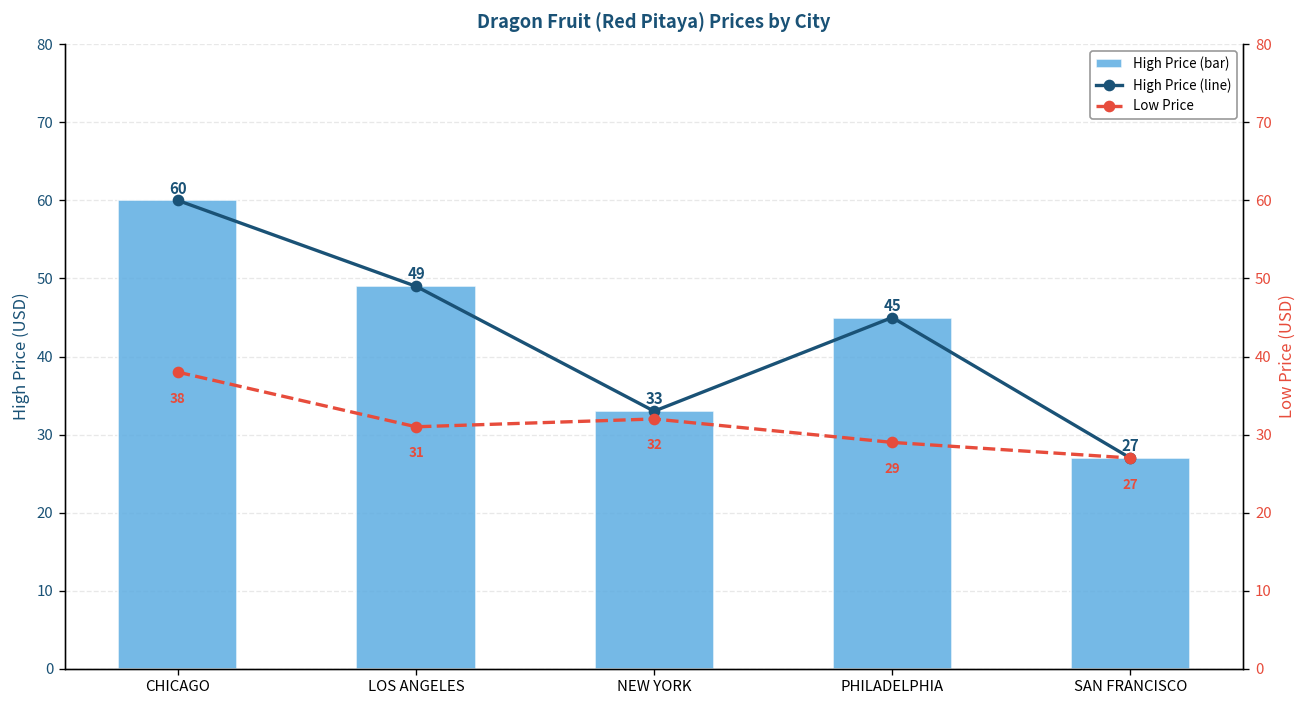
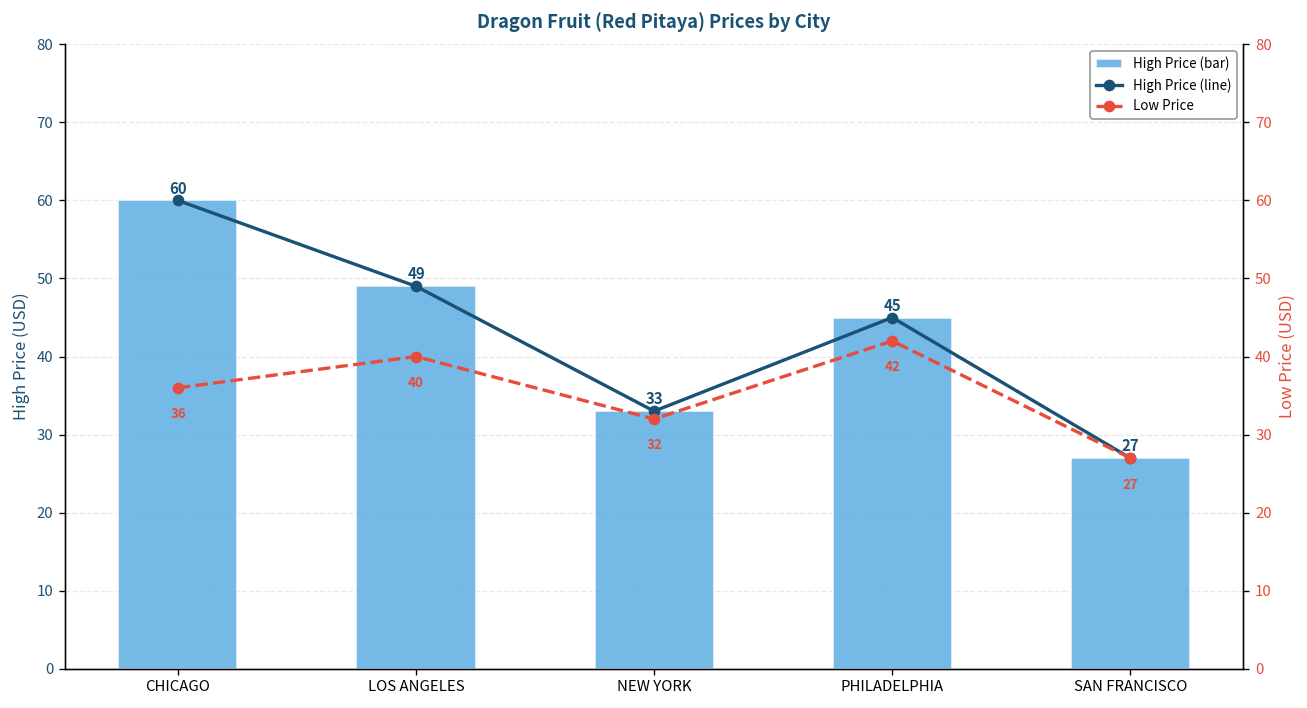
Low Price, CHICAGO: 38 -> 36
Low Price, LOS ANGELES: 31 -> 40
Low Price, PHILADELPHIA: 29 -> 42
